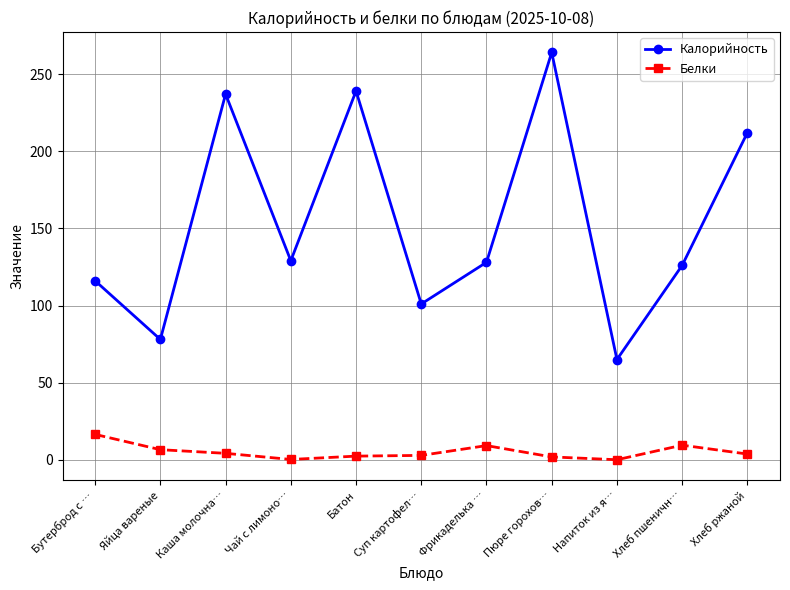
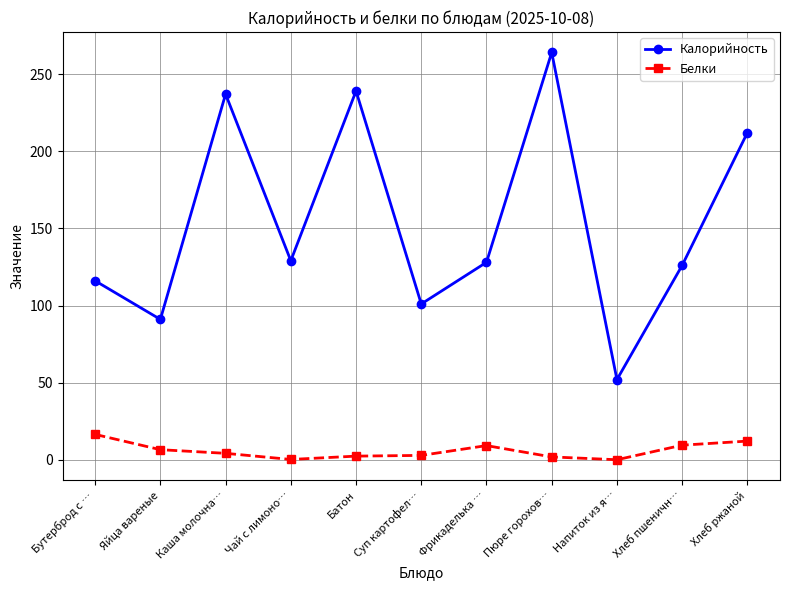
Калорийность, Яйца вареные: 78 -> 91
Калорийность, Напиток из я…: 65 -> 52
Белки, Хлеб ржаной: 4 -> 12
